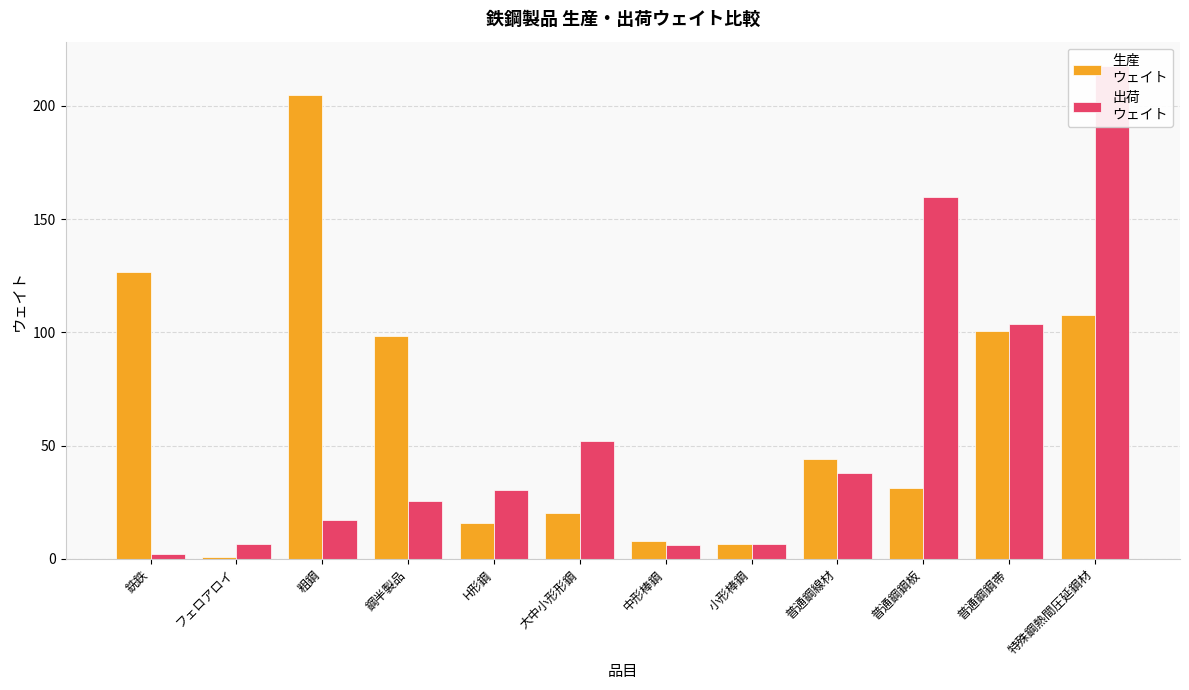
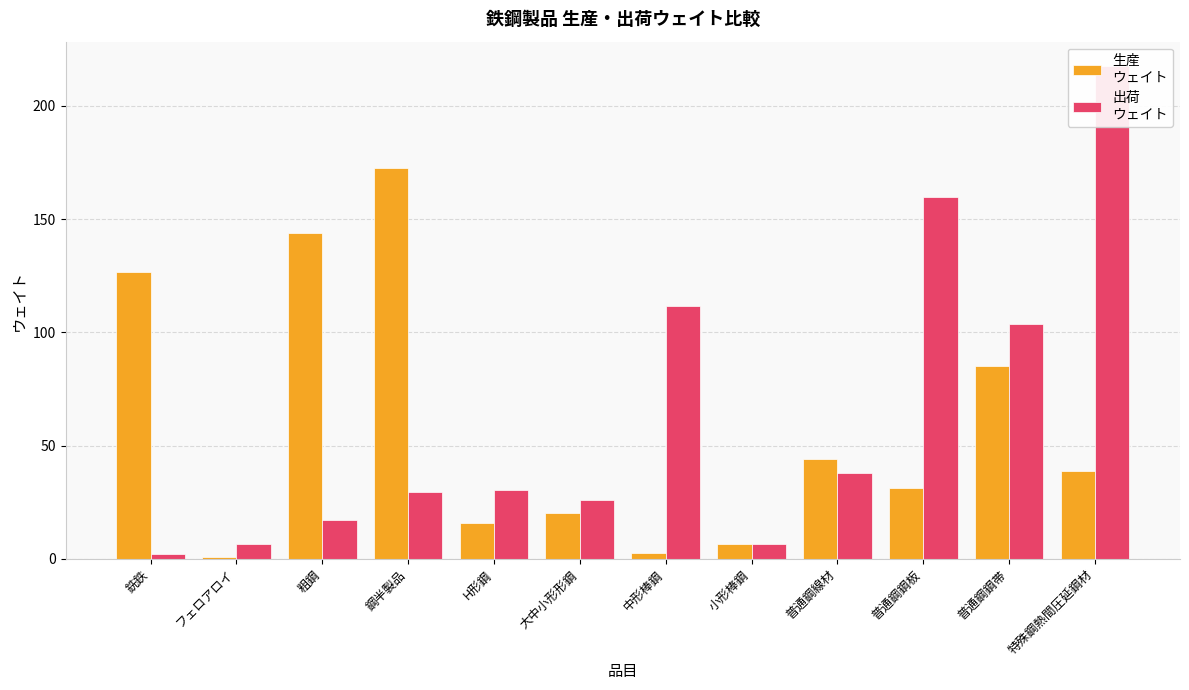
生産 ウェイト, 粗鋼: 205 -> 144
生産 ウェイト, 鋼半製品: 99 -> 173
出荷 ウェイト, 鋼半製品: 26 -> 30
出荷 ウェイト, 大中小形形鋼: 52 -> 26
生産 ウェイト, 中形棒鋼: 8 -> 3
出荷 ウェイト, 中形棒鋼: 6 -> 112
生産 ウェイト, 普通鋼鋼帯: 101 -> 85
生産 ウェイト, 特殊鋼熱間圧延鋼材: 108 -> 39
